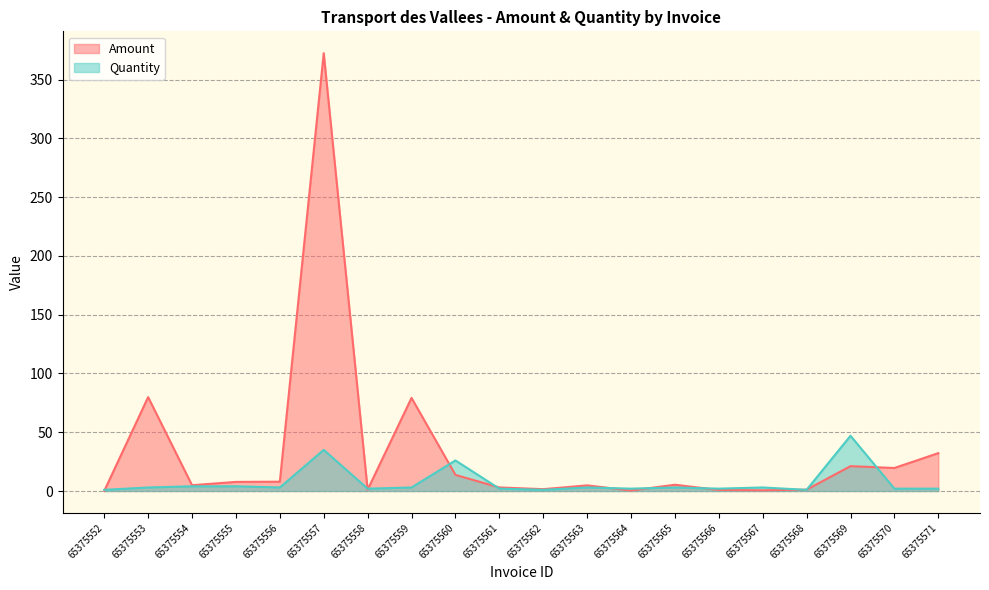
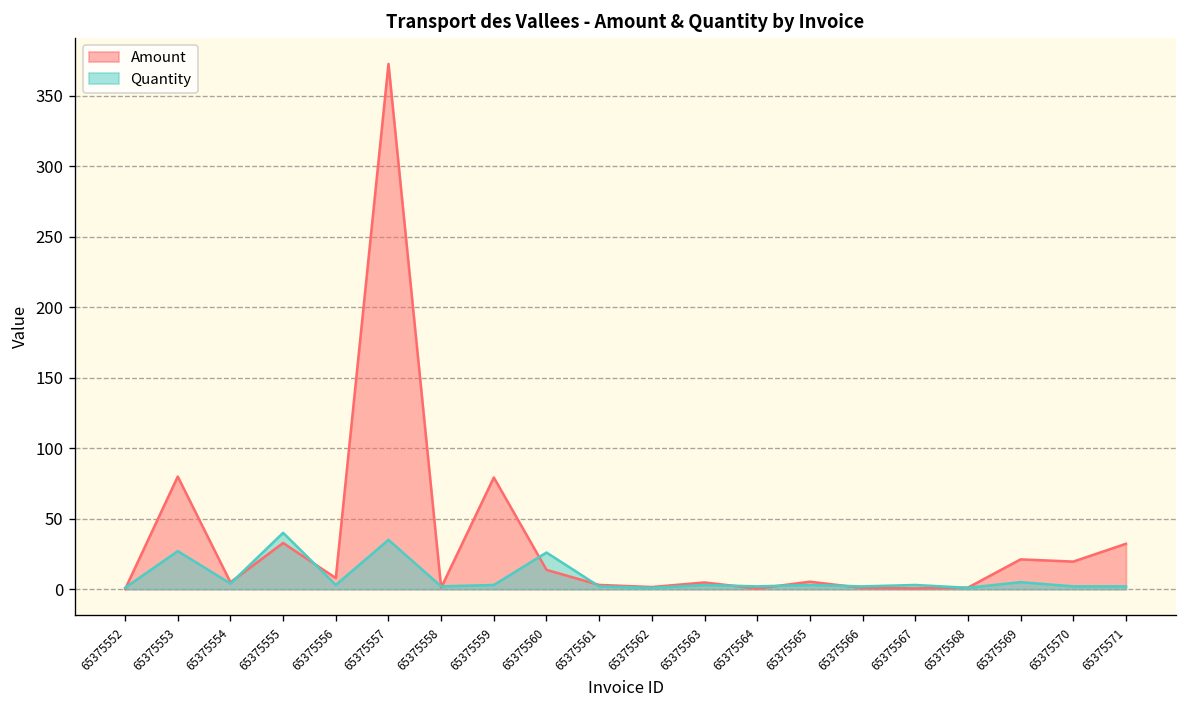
Quantity, 65375553: 3 -> 27
Amount, 65375555: 8 -> 33
Quantity, 65375555: 4 -> 40
Quantity, 65375569: 47 -> 5
